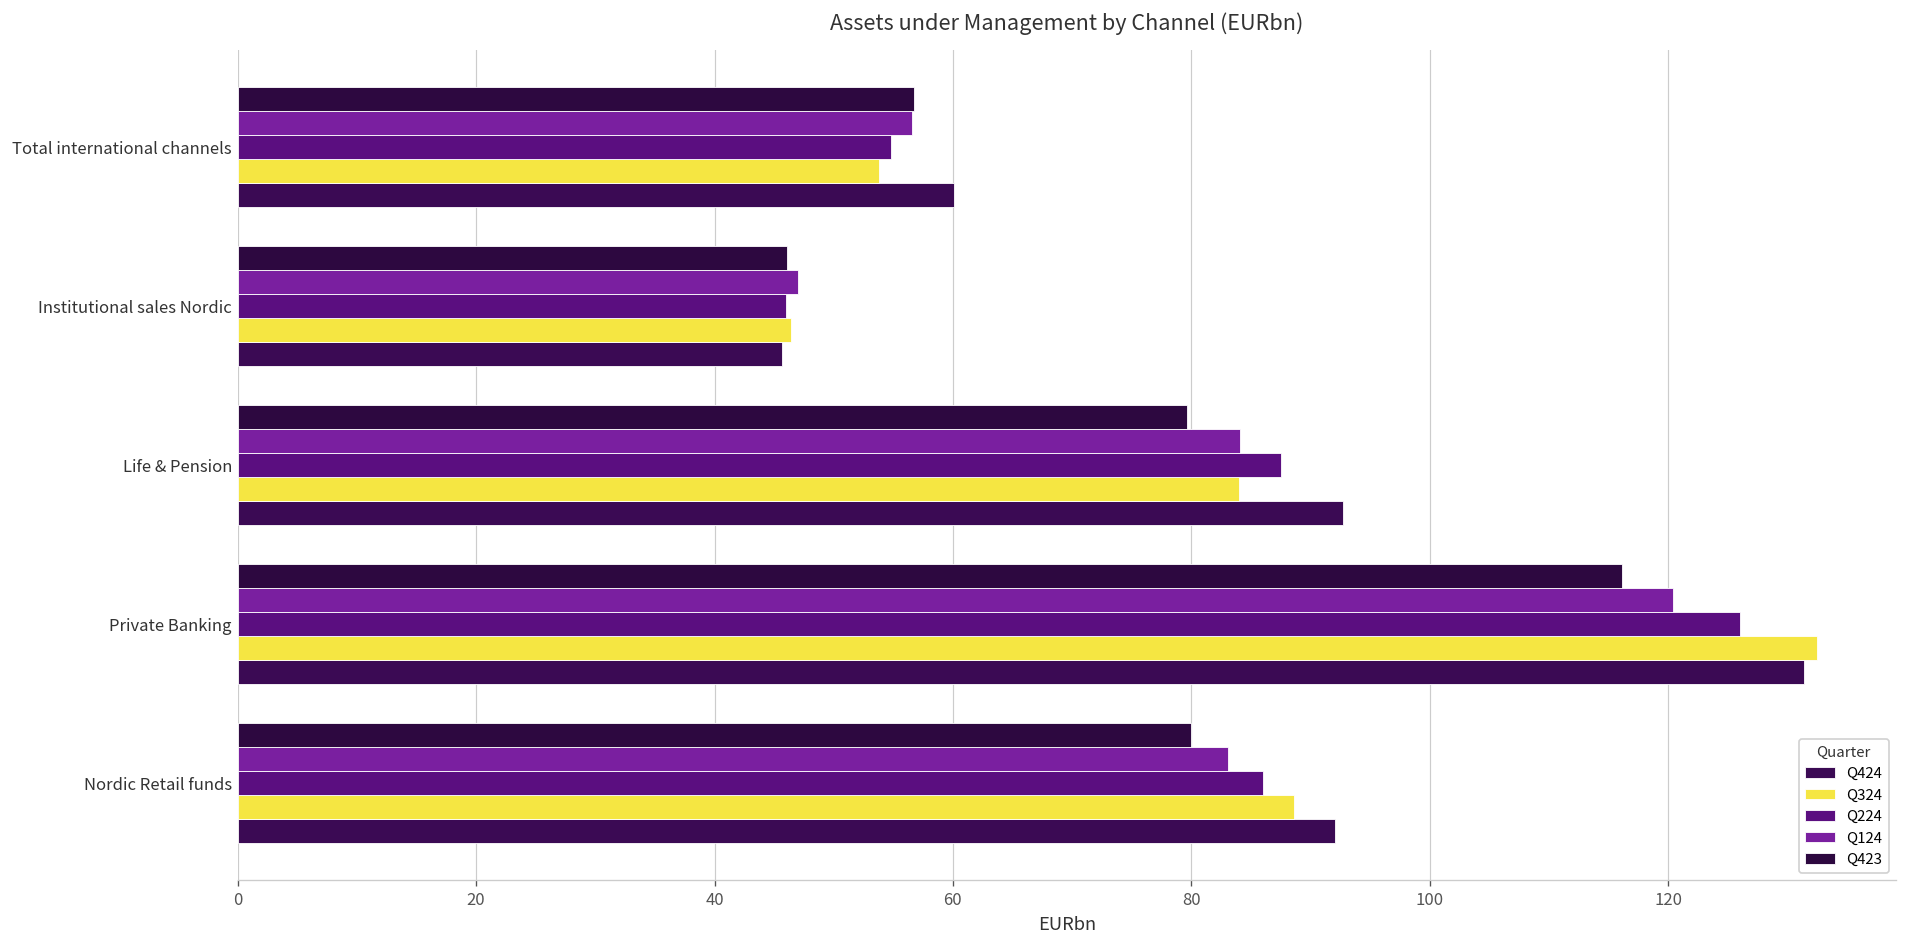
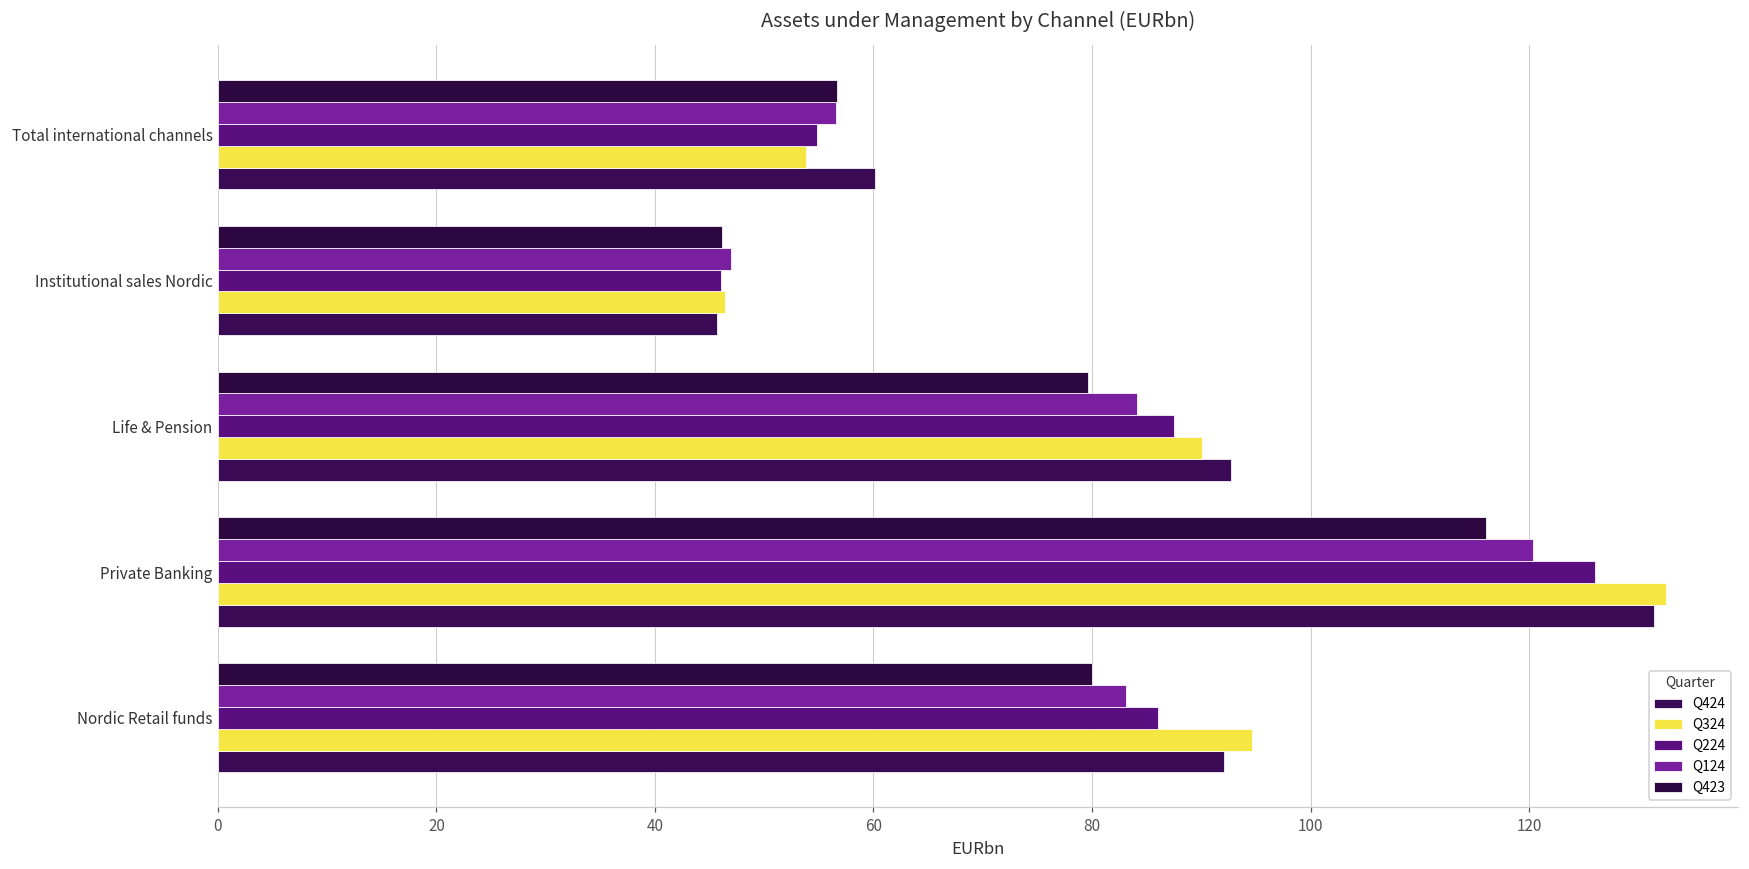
Q324, Life & Pension: 84 -> 90
Q324, Nordic Retail funds: 89 -> 95
